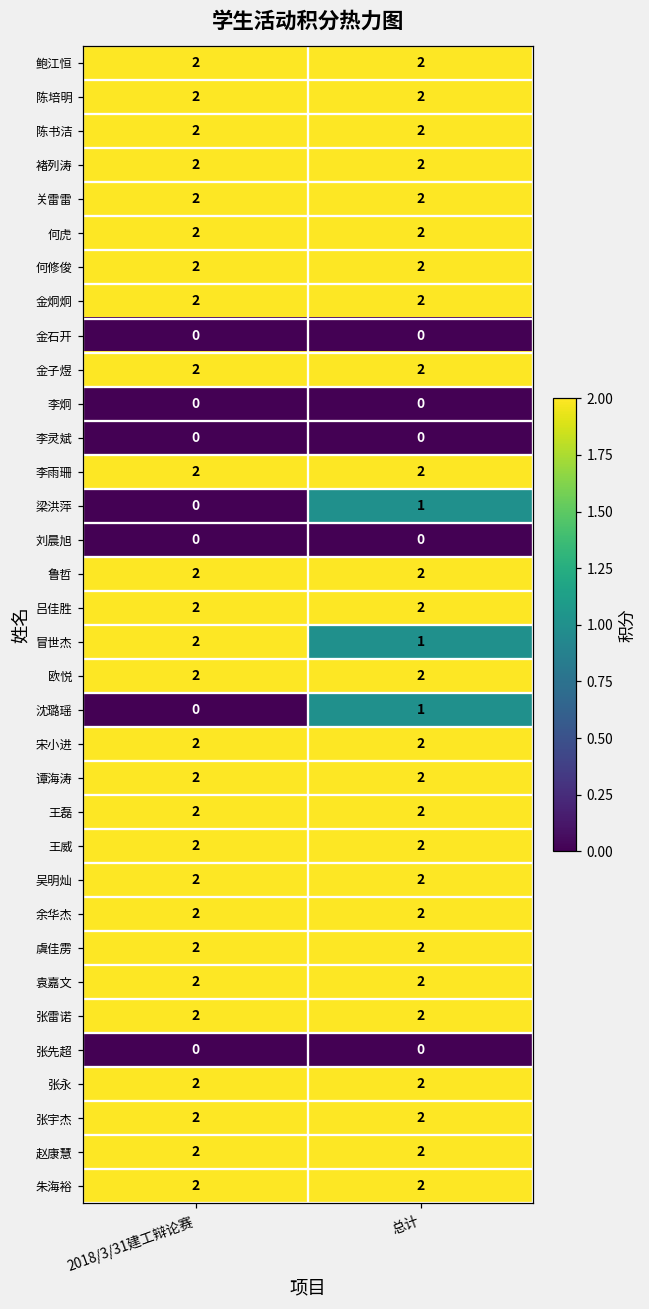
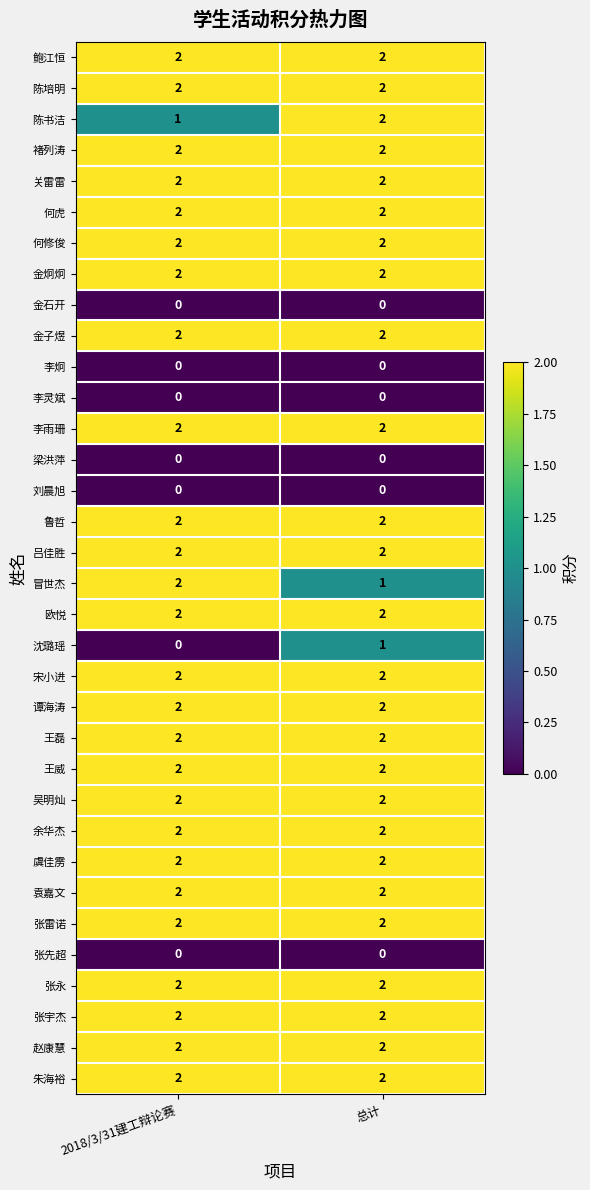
陈书洁, 2018/3/31建工辩论赛: 2 -> 1
梁洪萍, 总计: 1 -> 0
